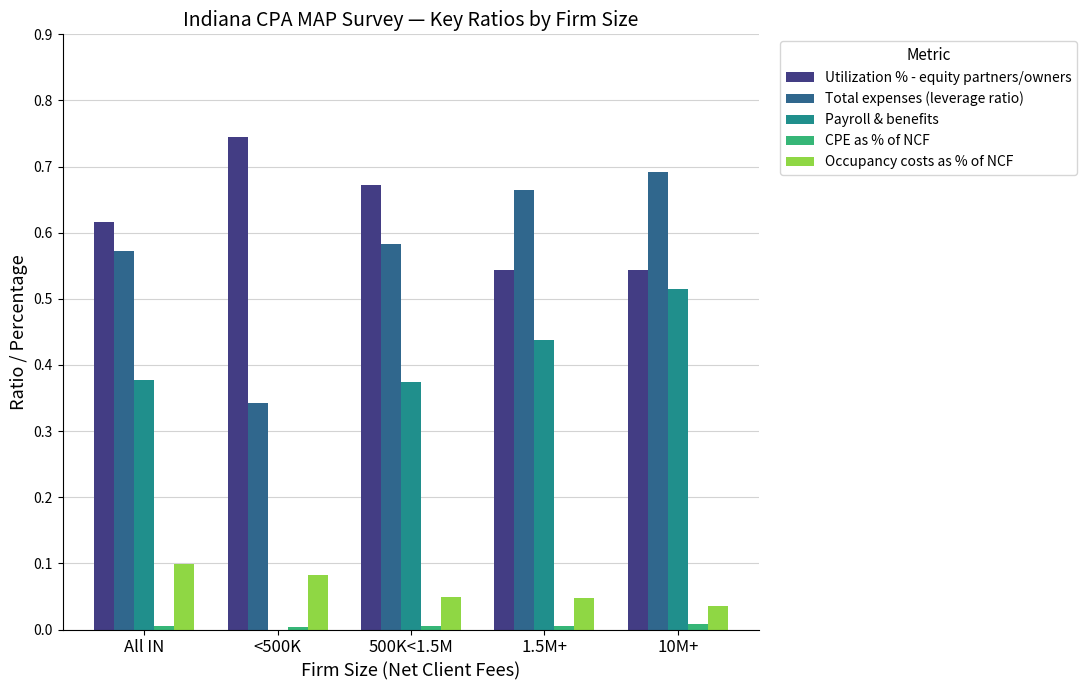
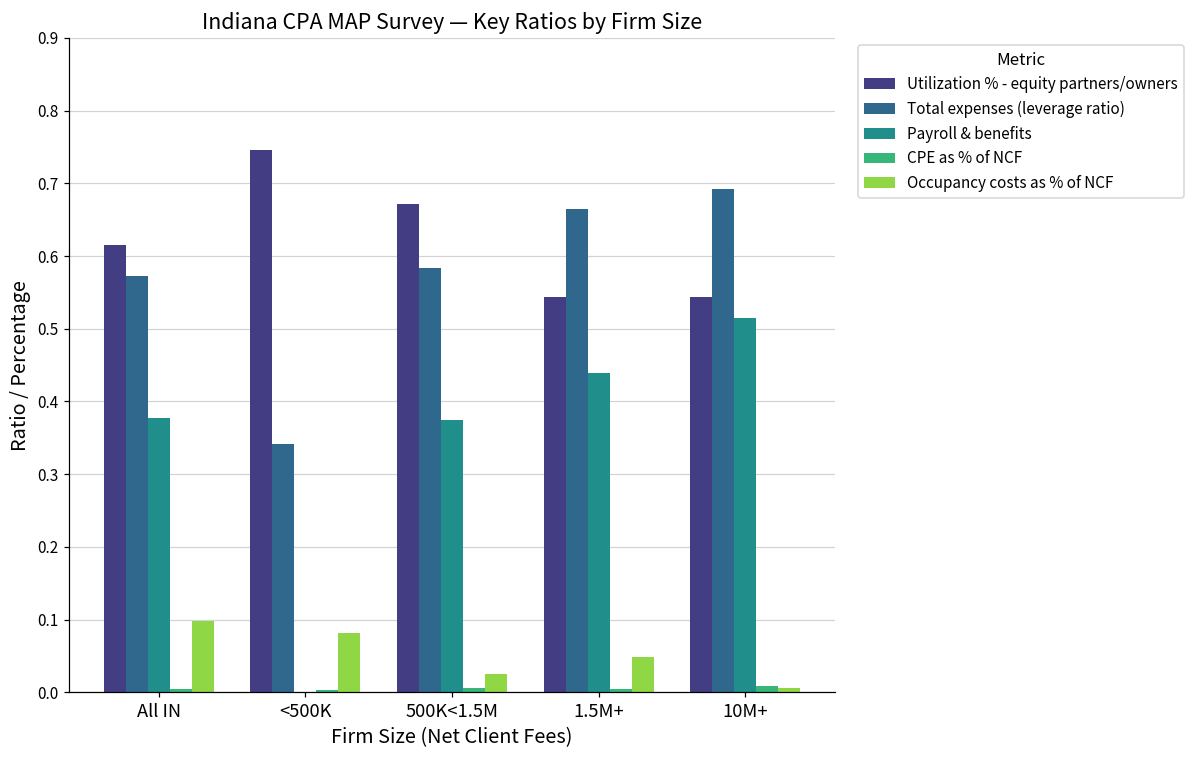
Occupancy costs as % of NCF, 500K<1.5M: 0.05 -> 0.03
Occupancy costs as % of NCF, 10M+: 0.04 -> 0.01
